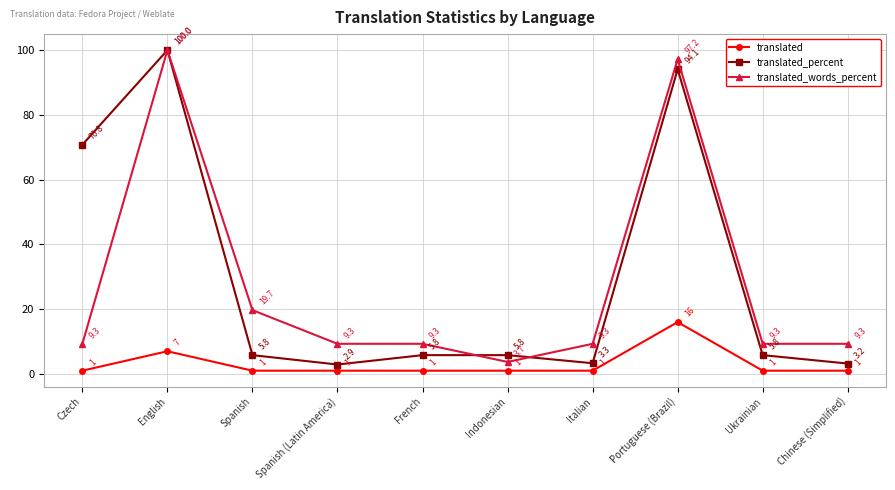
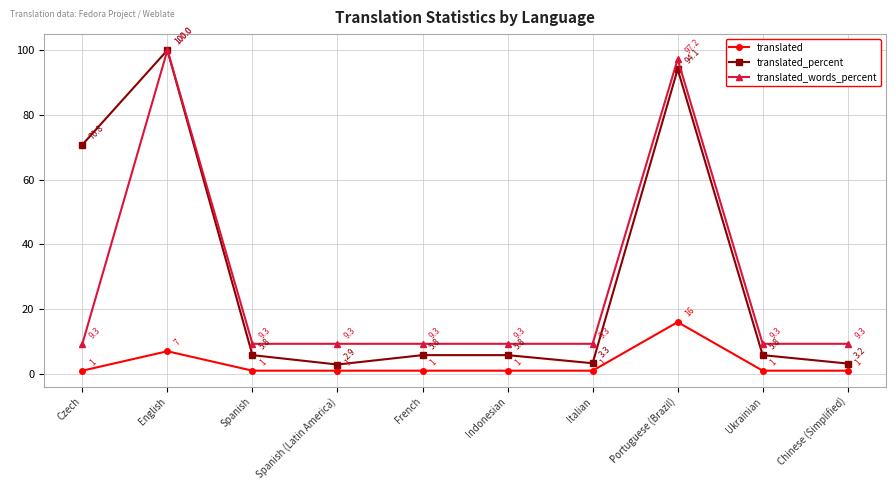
translated_words_percent, Spanish: 19.7 -> 9.3
translated_words_percent, Indonesian: 3.7 -> 9.3
